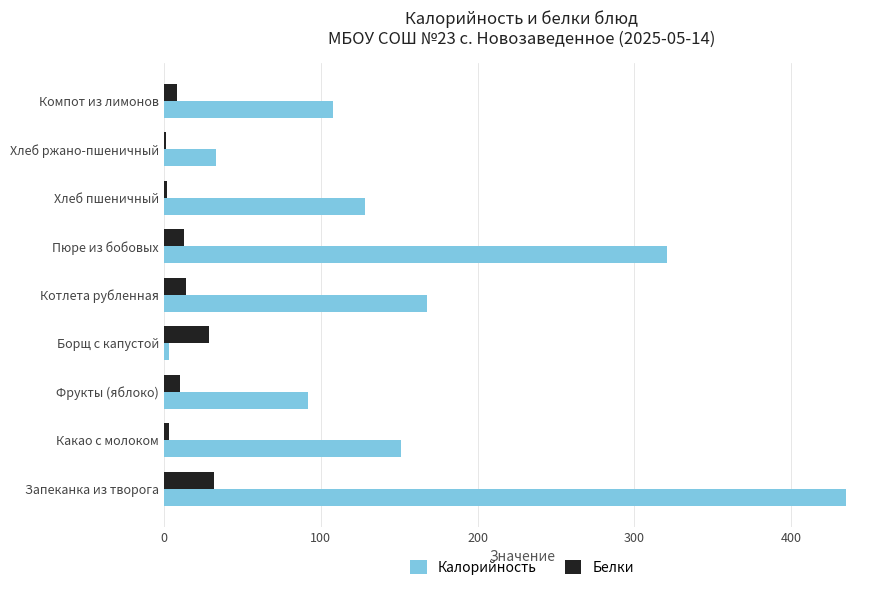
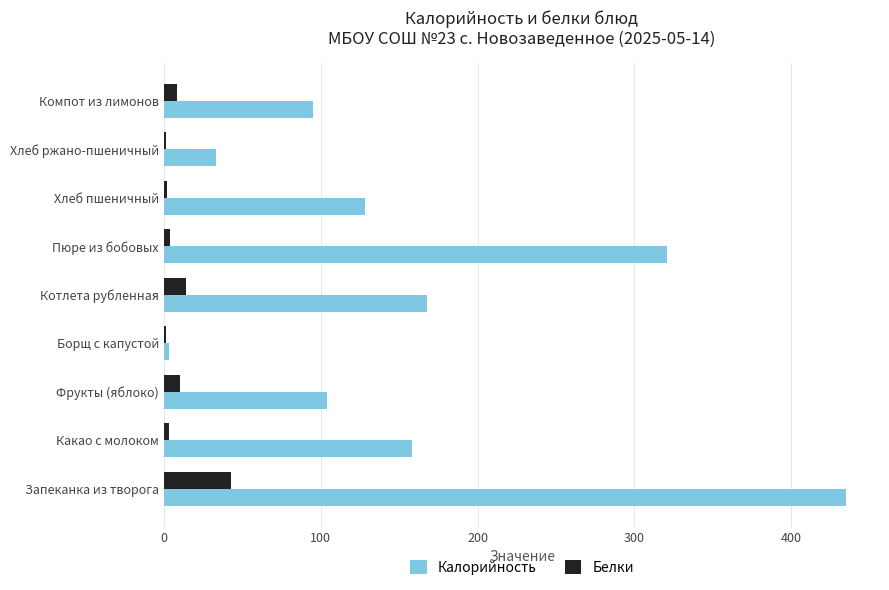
Калорийность, Компот из лимонов: 108 -> 95
Белки, Пюре из бобовых: 13 -> 4
Белки, Борщ с капустой: 29 -> 1
Калорийность, Фрукты (яблоко): 92 -> 104
Калорийность, Какао с молоком: 151 -> 158
Белки, Запеканка из творога: 32 -> 43
